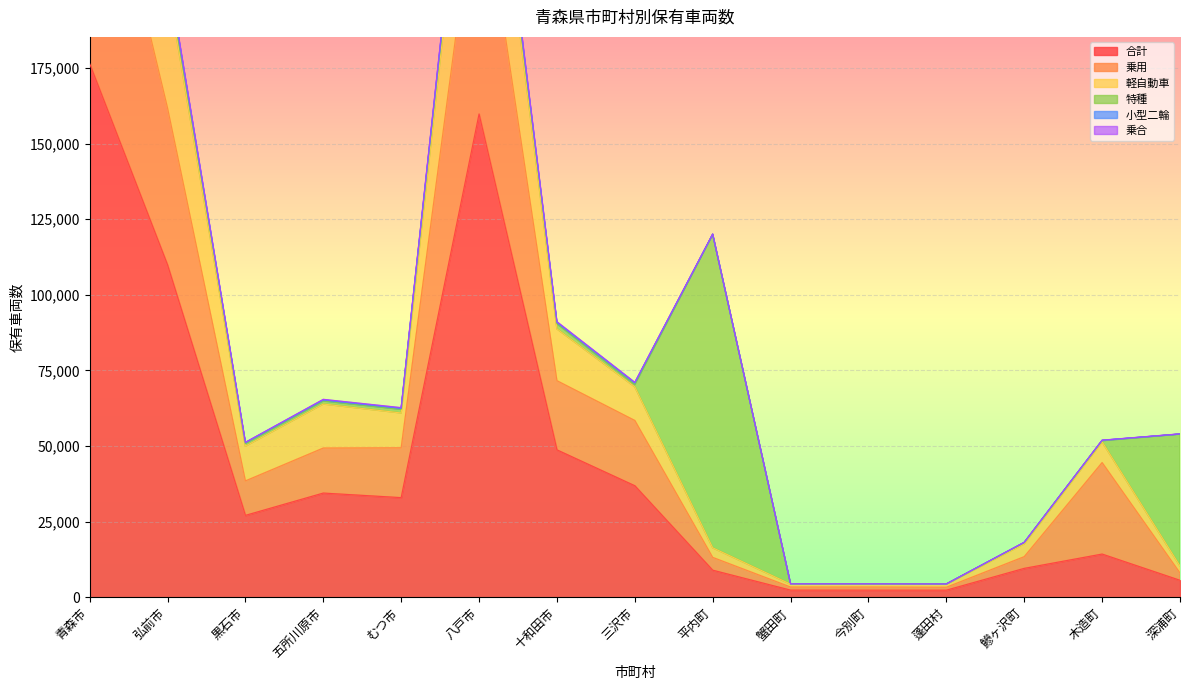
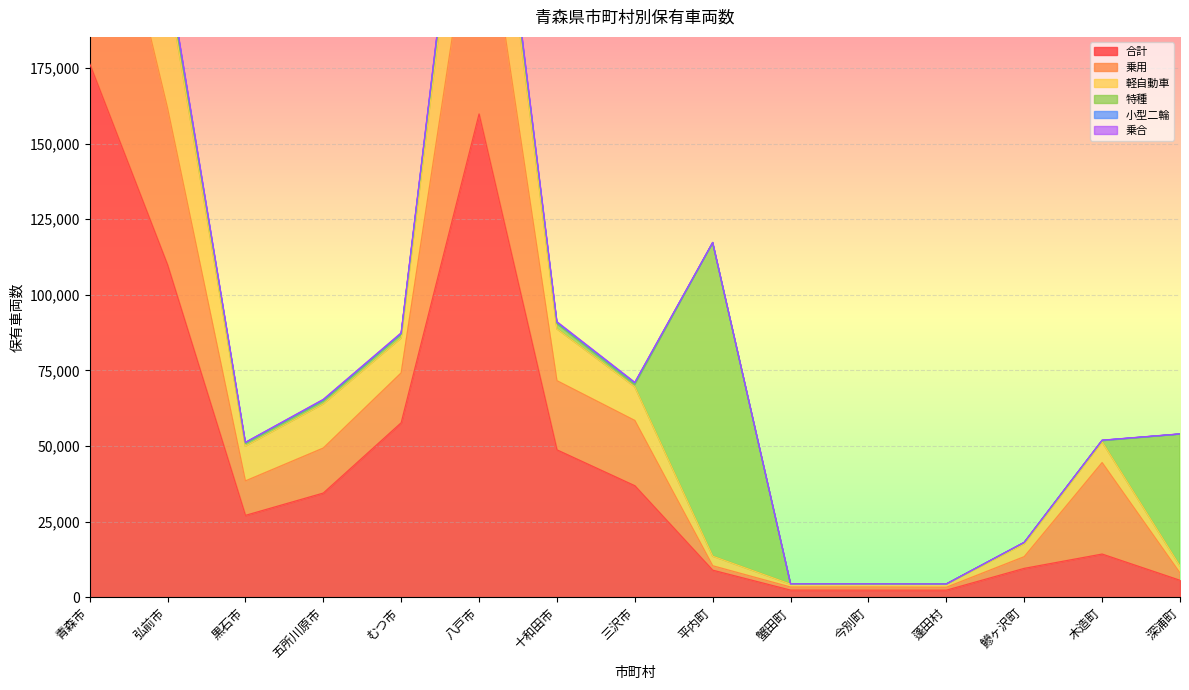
合計, むつ市: 33,000 -> 58,000
乗用, 平内町: 4,000 -> 1,000
